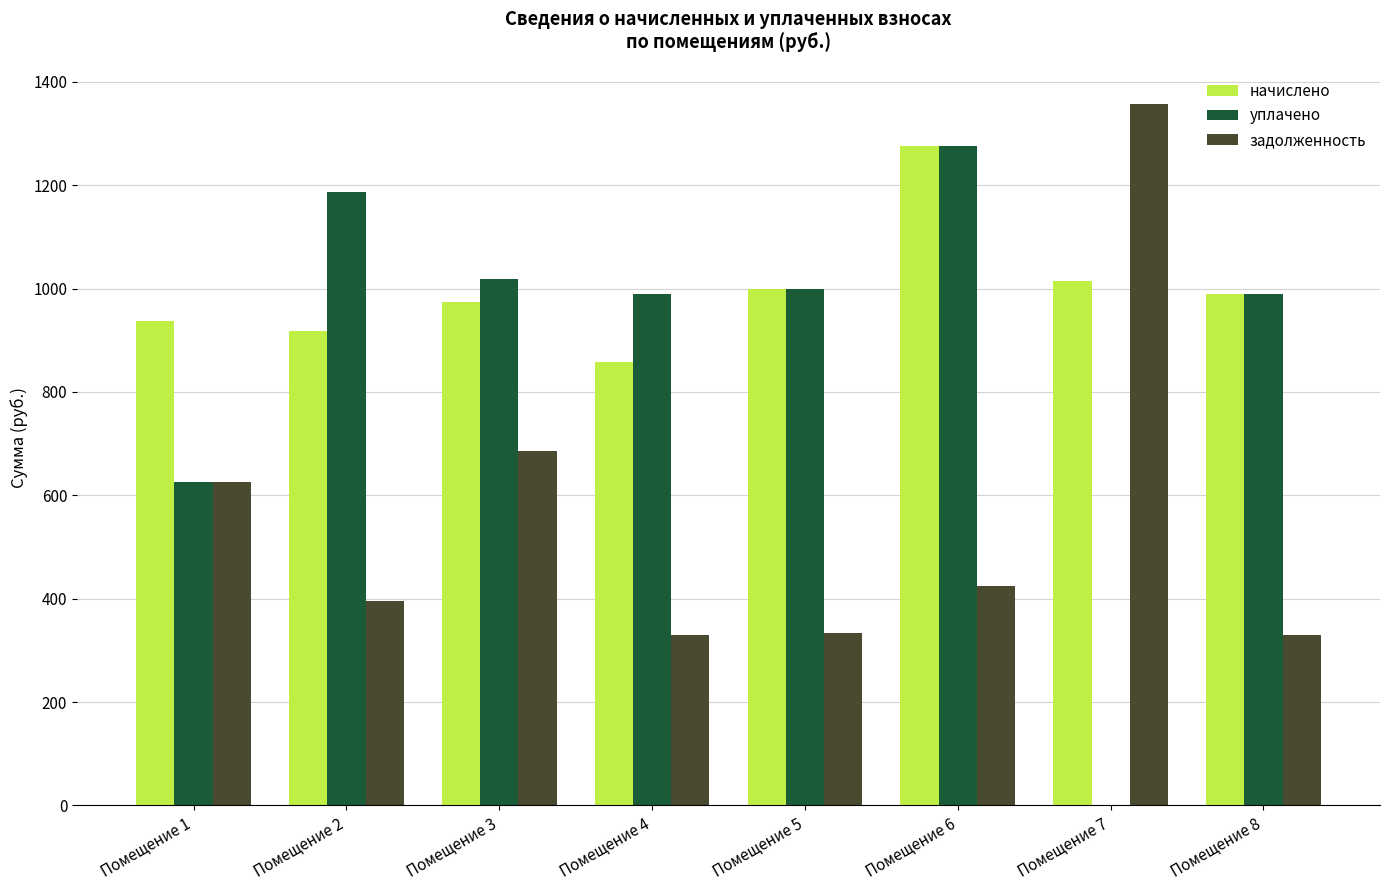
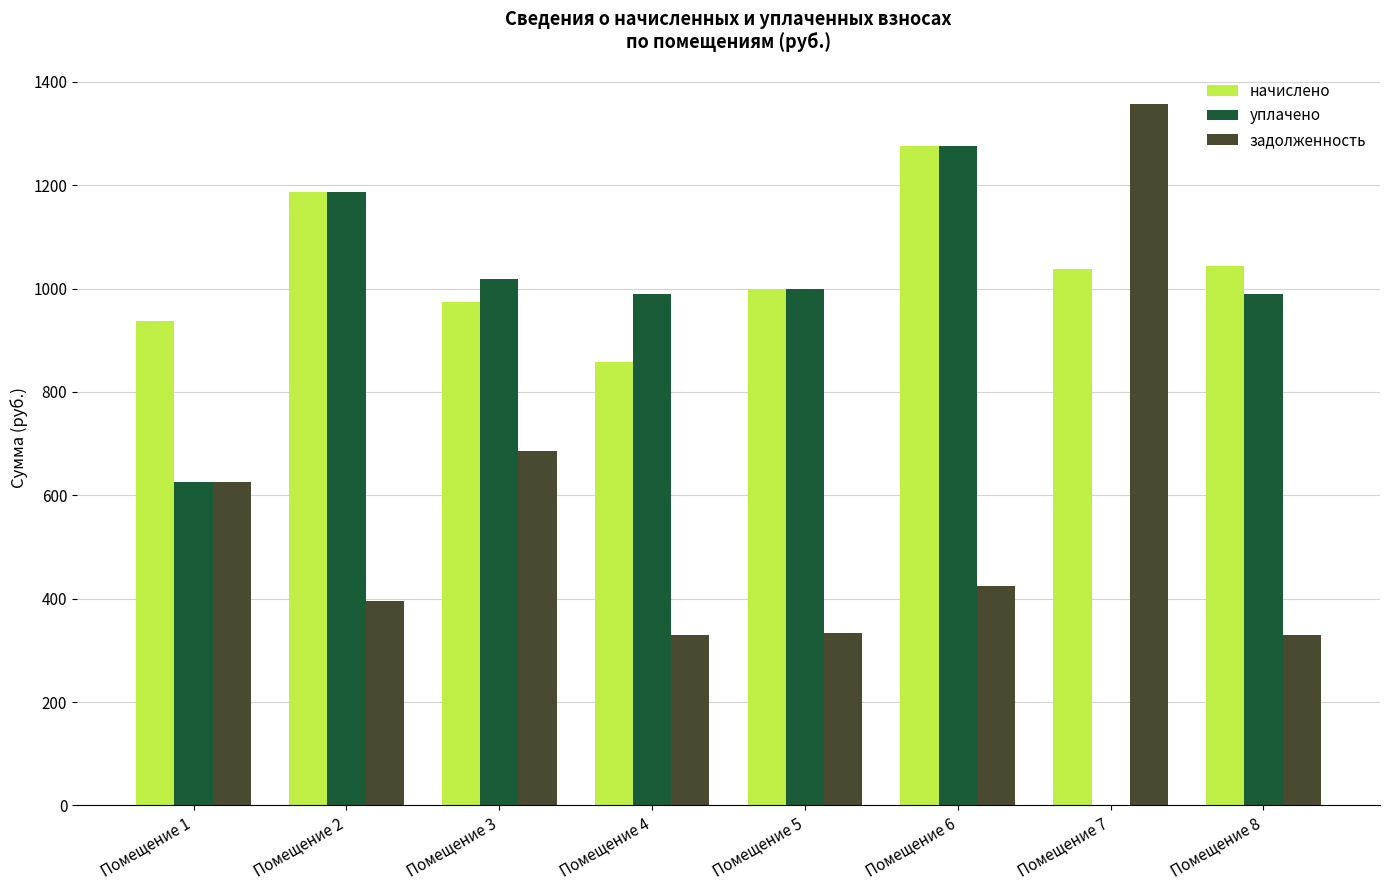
начислено, Помещение 2: 920 -> 1190
начислено, Помещение 7: 1020 -> 1040
начислено, Помещение 8: 990 -> 1040
